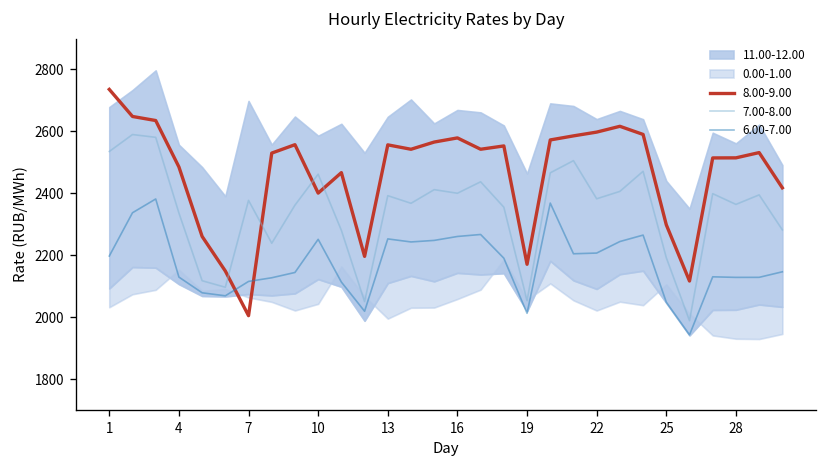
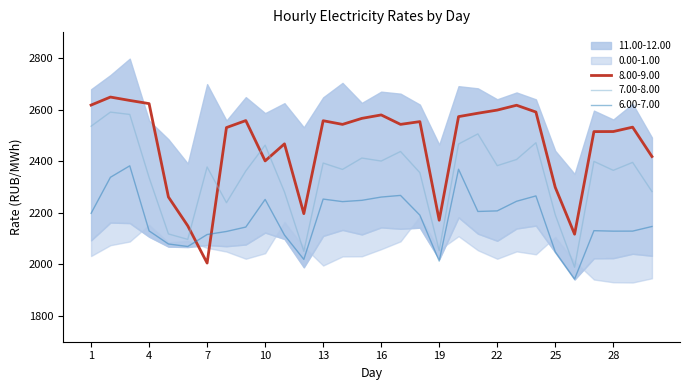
8.00-9.00, 1: 2740 -> 2620
8.00-9.00, 4: 2490 -> 2620
